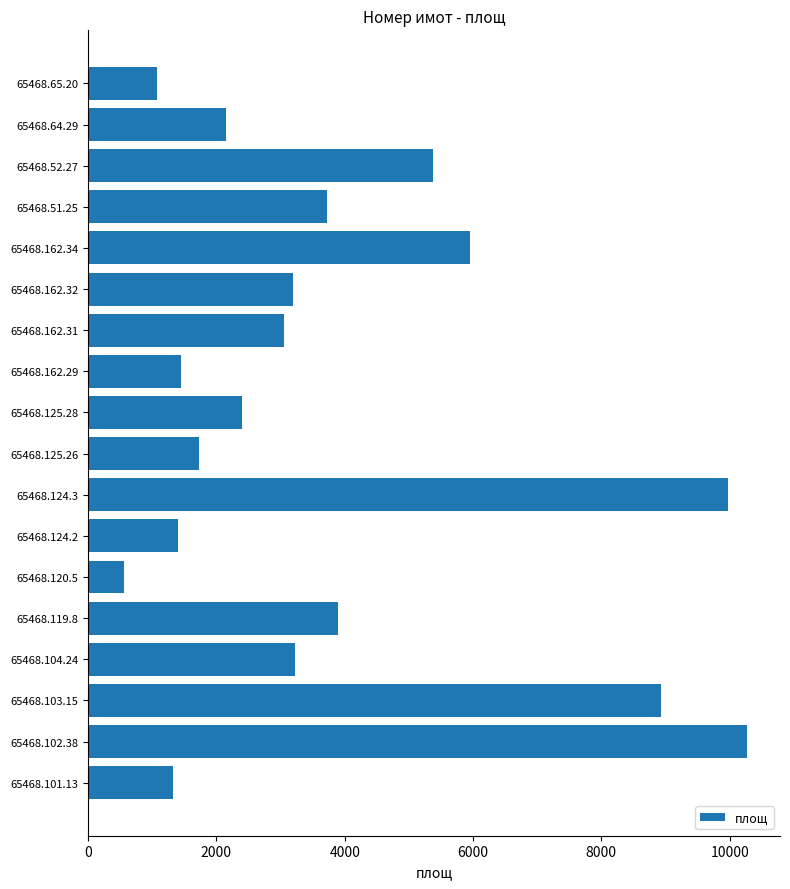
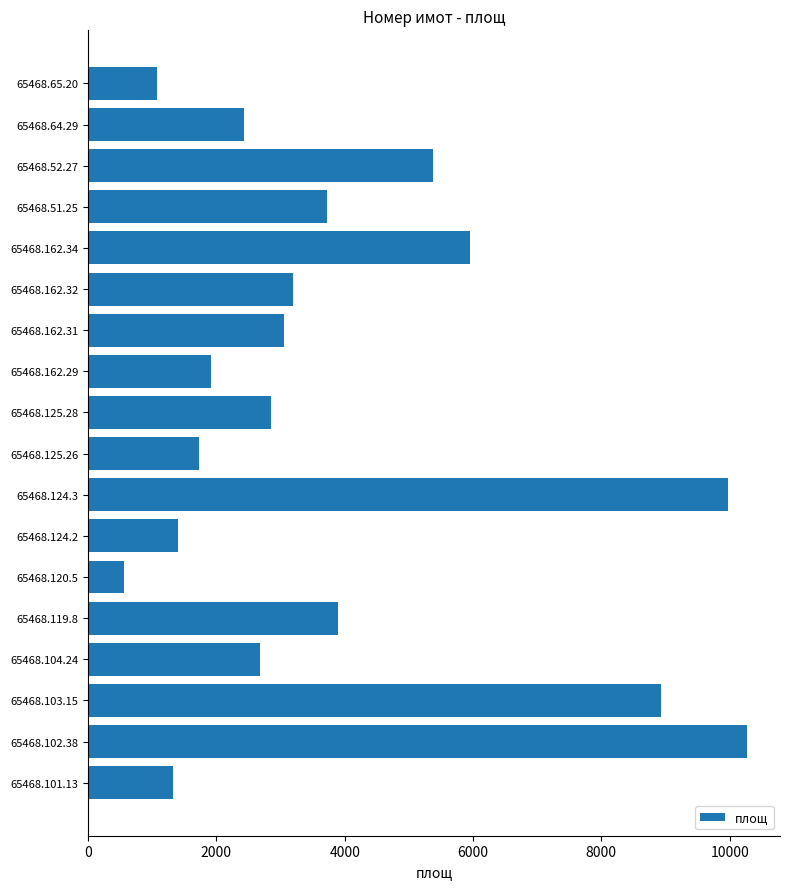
65468.64.29: 2100 -> 2400
65468.162.29: 1400 -> 1900
65468.125.28: 2400 -> 2900
65468.104.24: 3200 -> 2700
